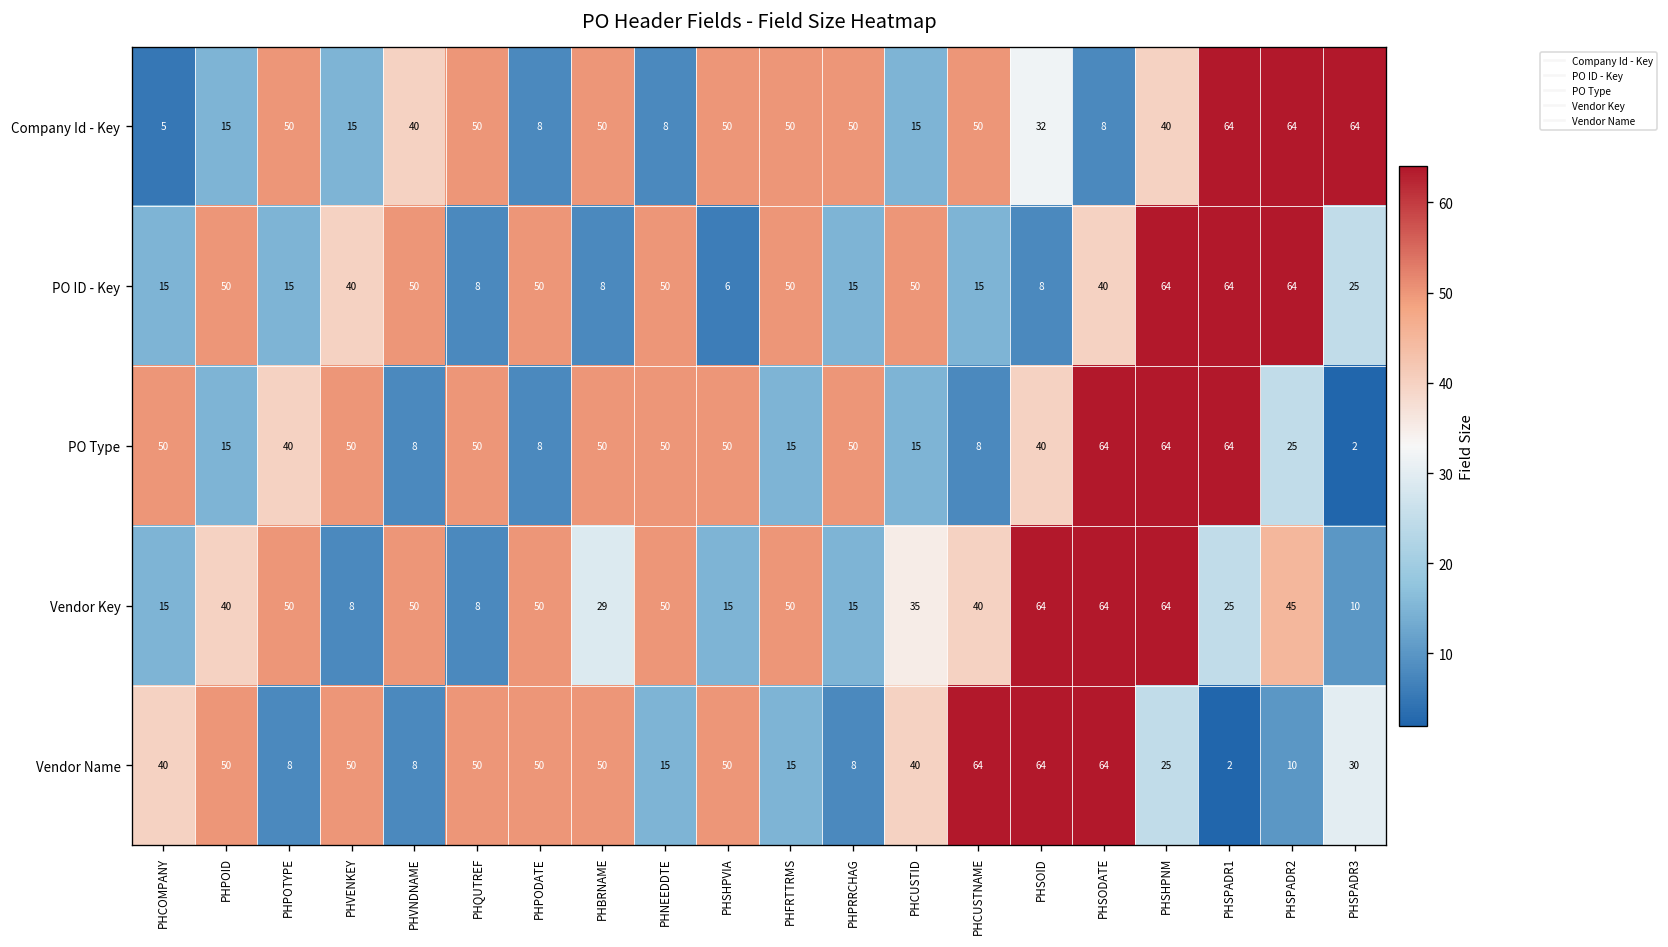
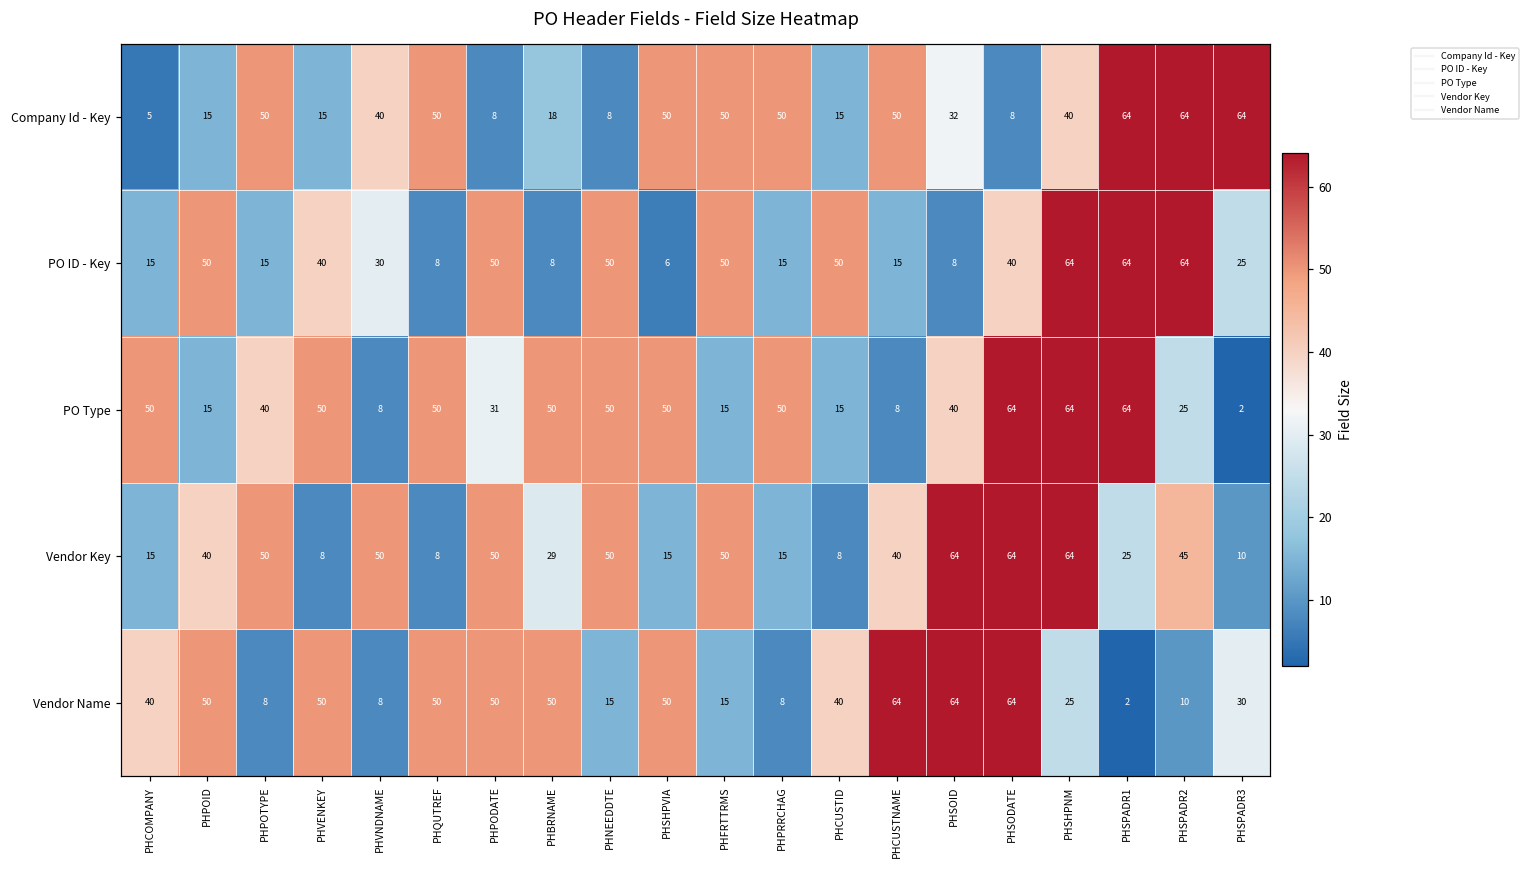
Company Id - Key, PHBRNAME: 50 -> 18
PO ID - Key, PHVNDNAME: 50 -> 30
PO Type, PHPODATE: 8 -> 31
Vendor Key, PHCUSTID: 35 -> 8
